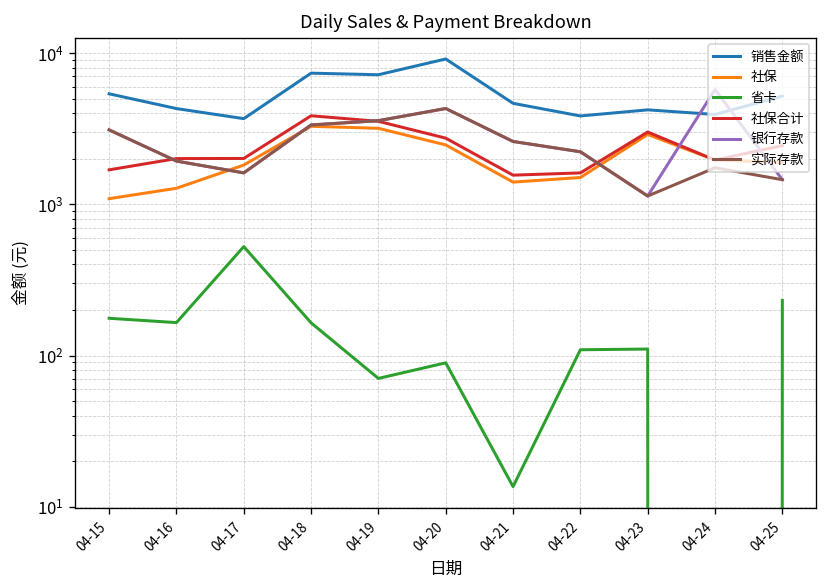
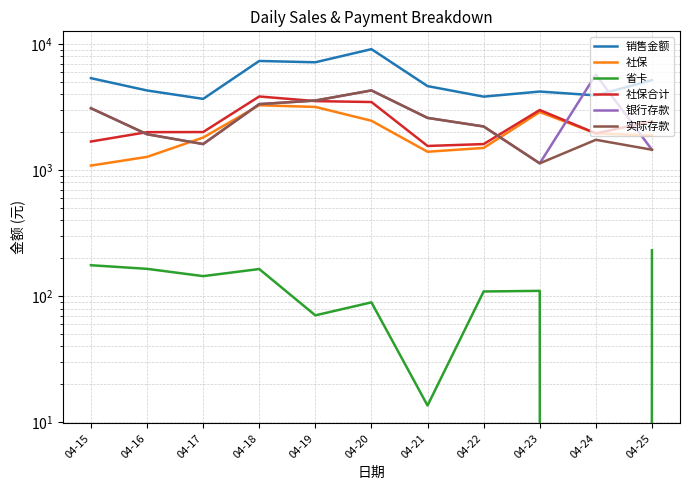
省卡, 04-17: 530 -> 140
社保合计, 04-20: 2700 -> 3500
